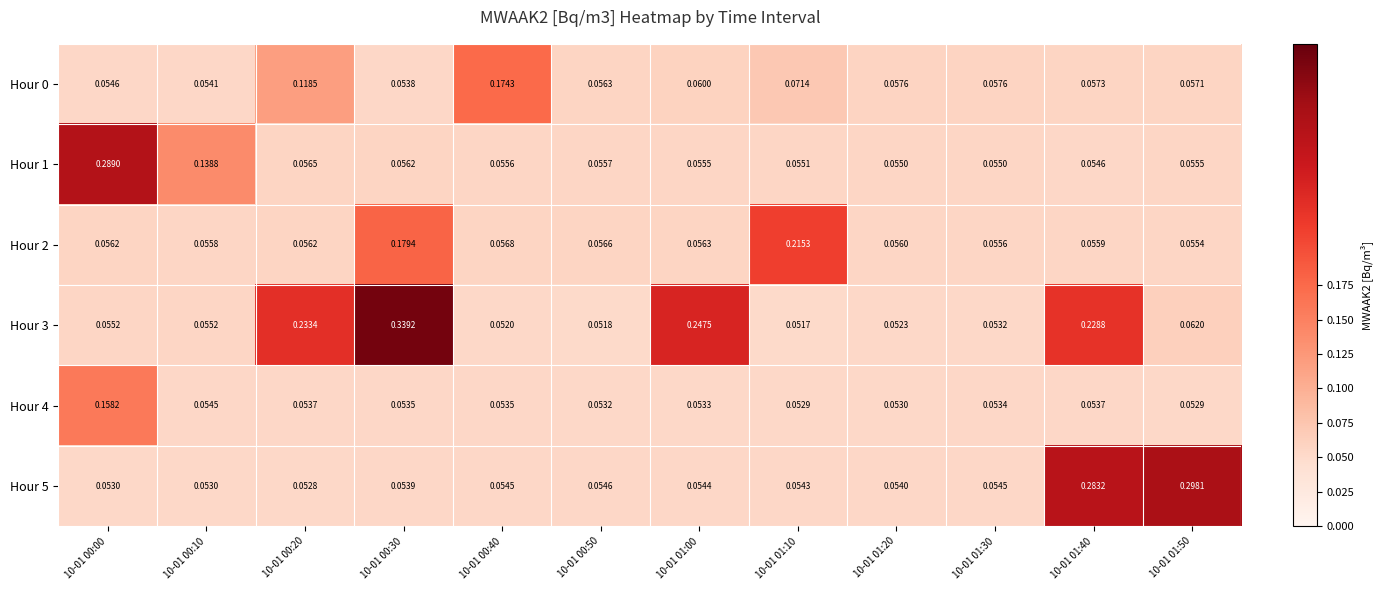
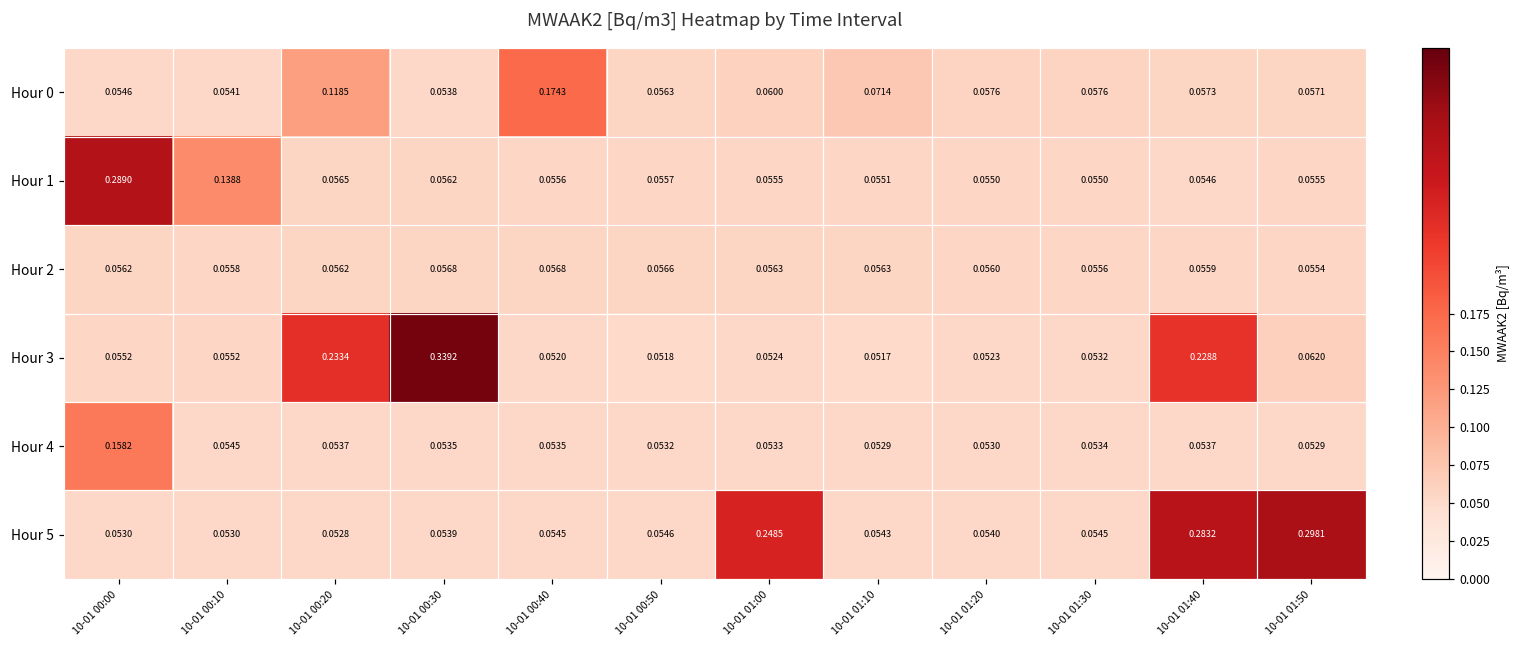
Hour 2, 10-01 00:30: 0.1794 -> 0.0568
Hour 2, 10-01 01:10: 0.2153 -> 0.0563
Hour 3, 10-01 01:00: 0.2475 -> 0.0524
Hour 5, 10-01 01:00: 0.0544 -> 0.2485
